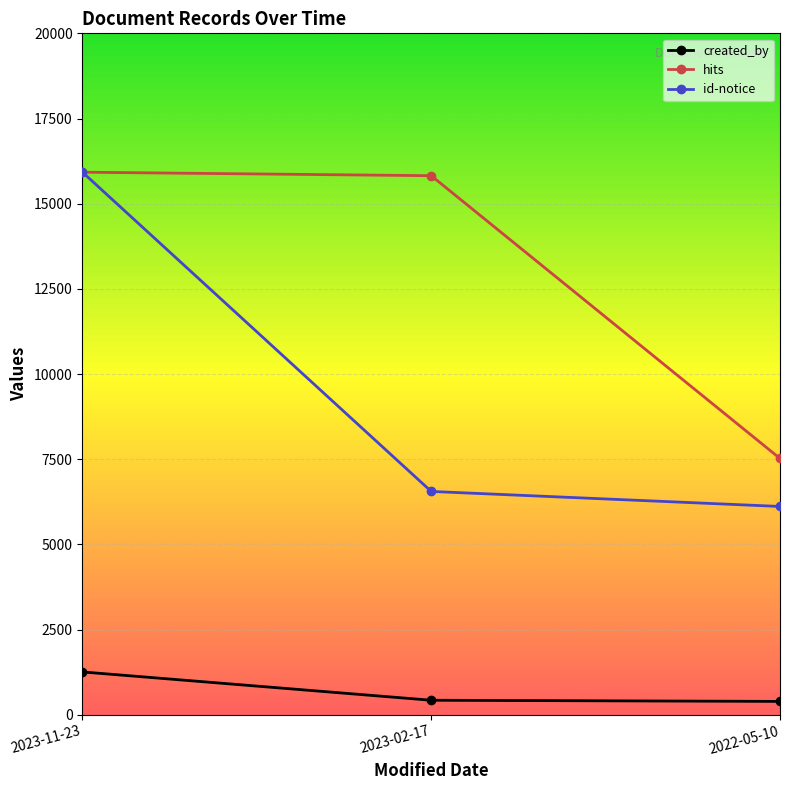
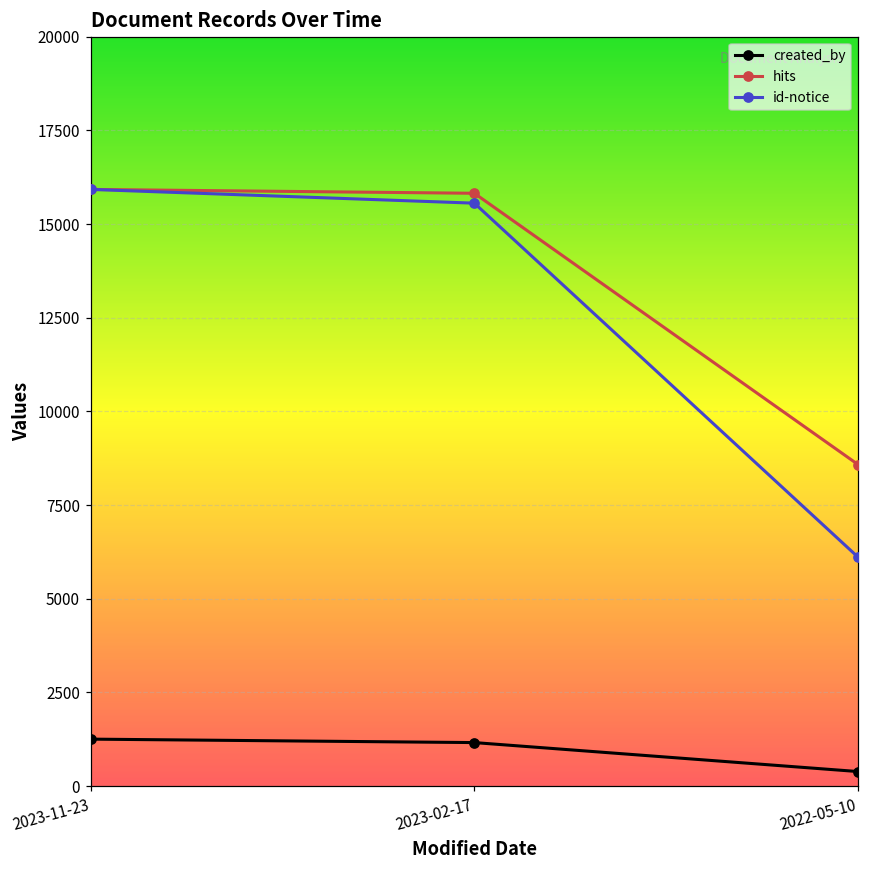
created_by, 2023-02-17: 400 -> 1200
id-notice, 2023-02-17: 6600 -> 15600
hits, 2022-05-10: 7500 -> 8600
